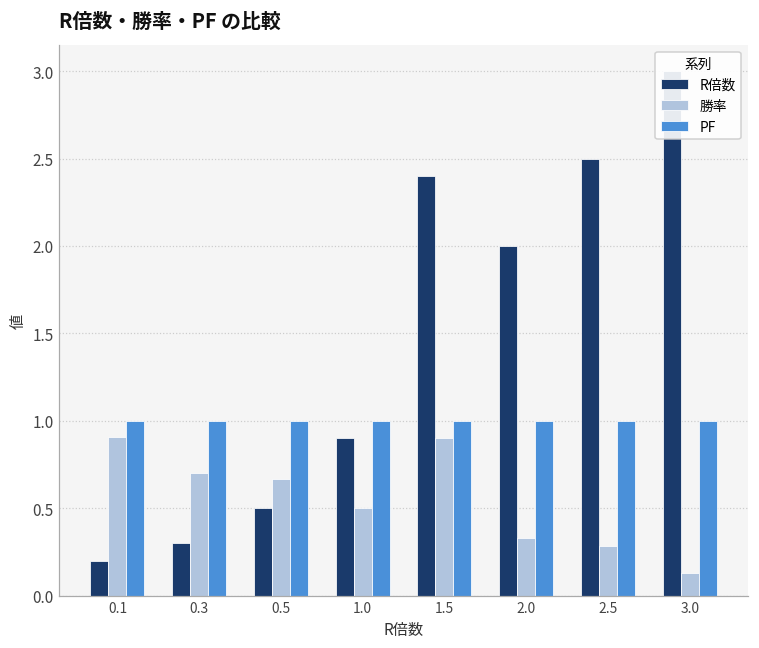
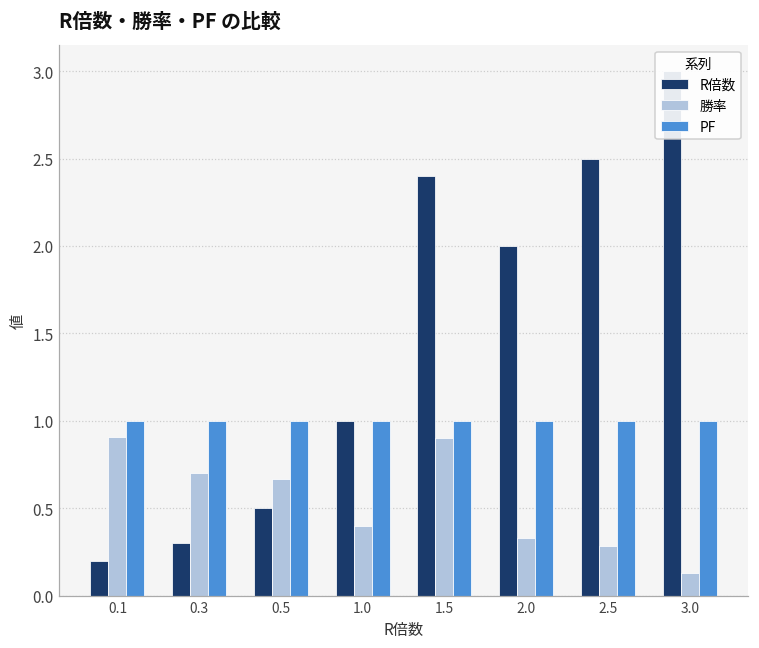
R倍数, 1.0: 0.9 -> 1.0
勝率, 1.0: 0.5 -> 0.4
